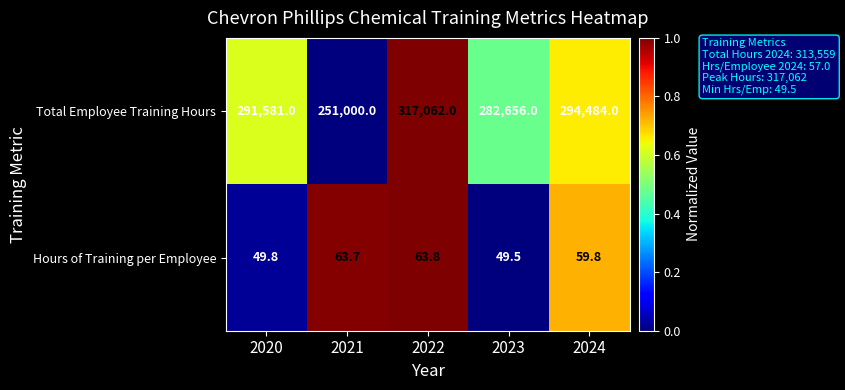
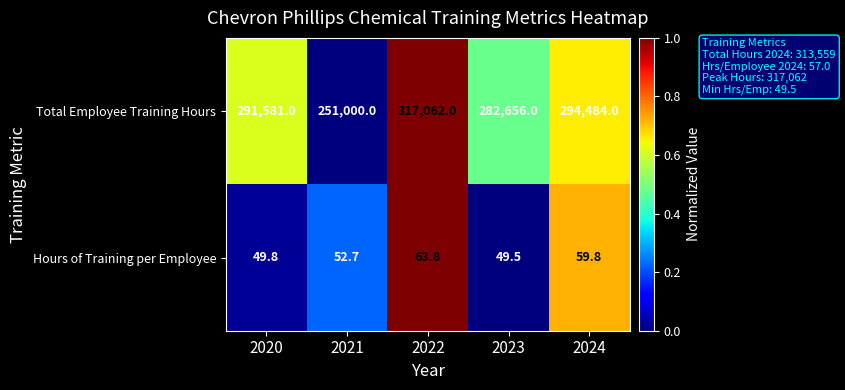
Hours of Training per Employee, 2021: 63.7 -> 52.7
